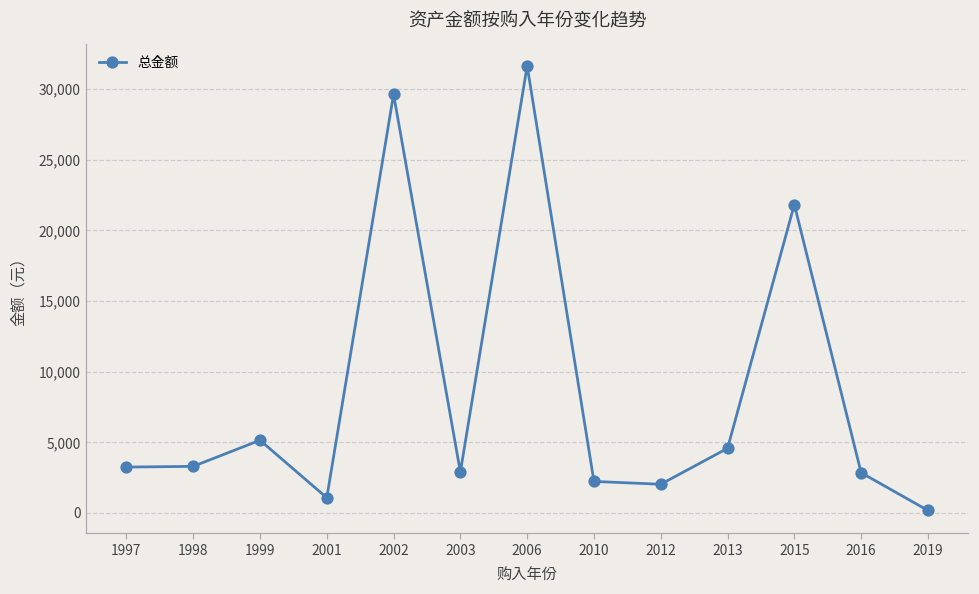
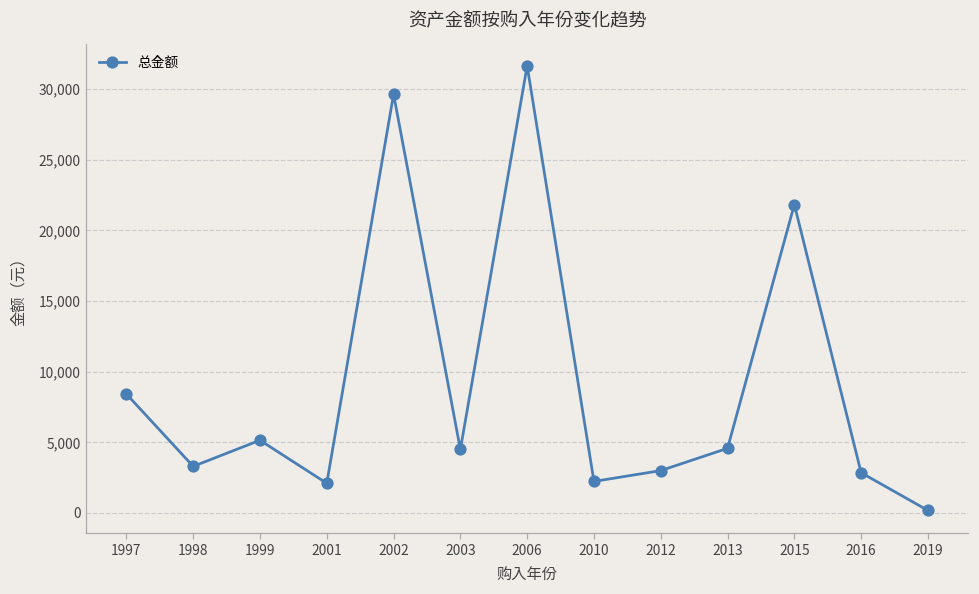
1997: 3,300 -> 8,400
2001: 1,100 -> 2,100
2003: 2,900 -> 4,500
2012: 2,000 -> 3,000
